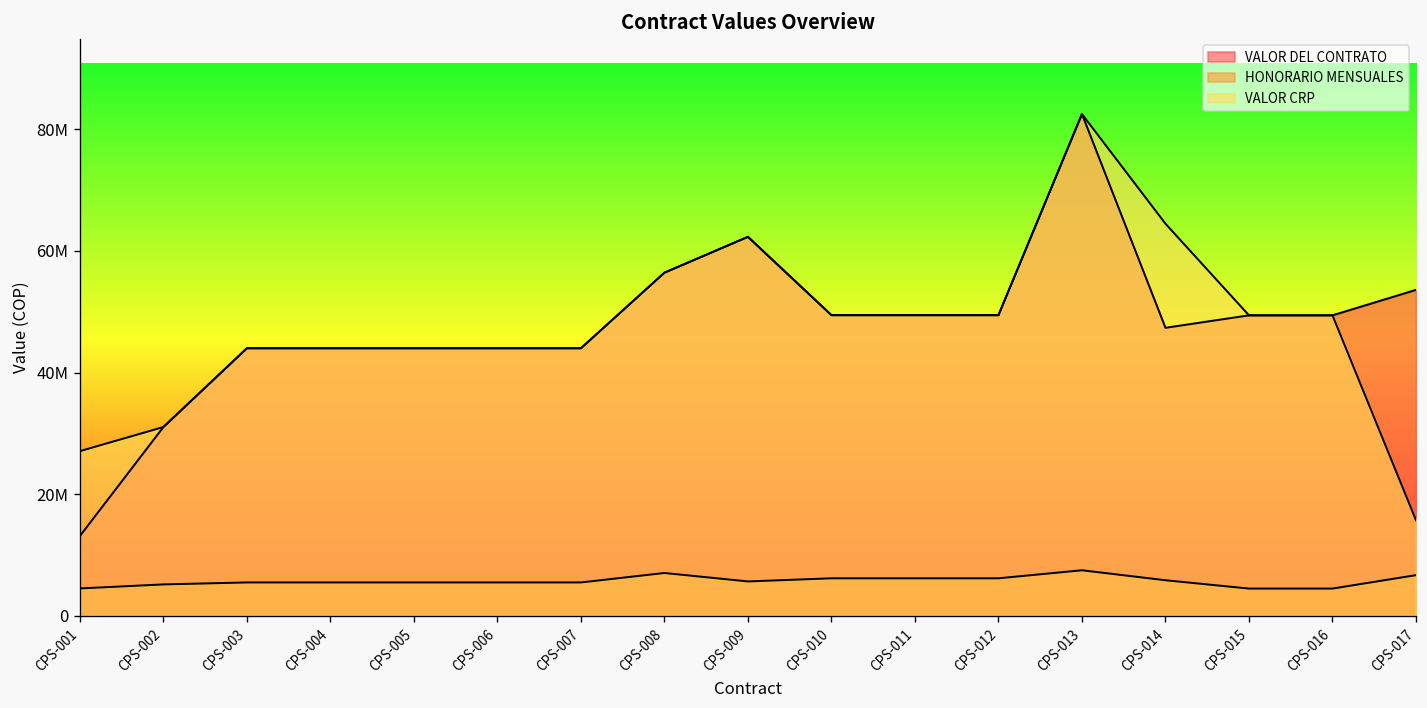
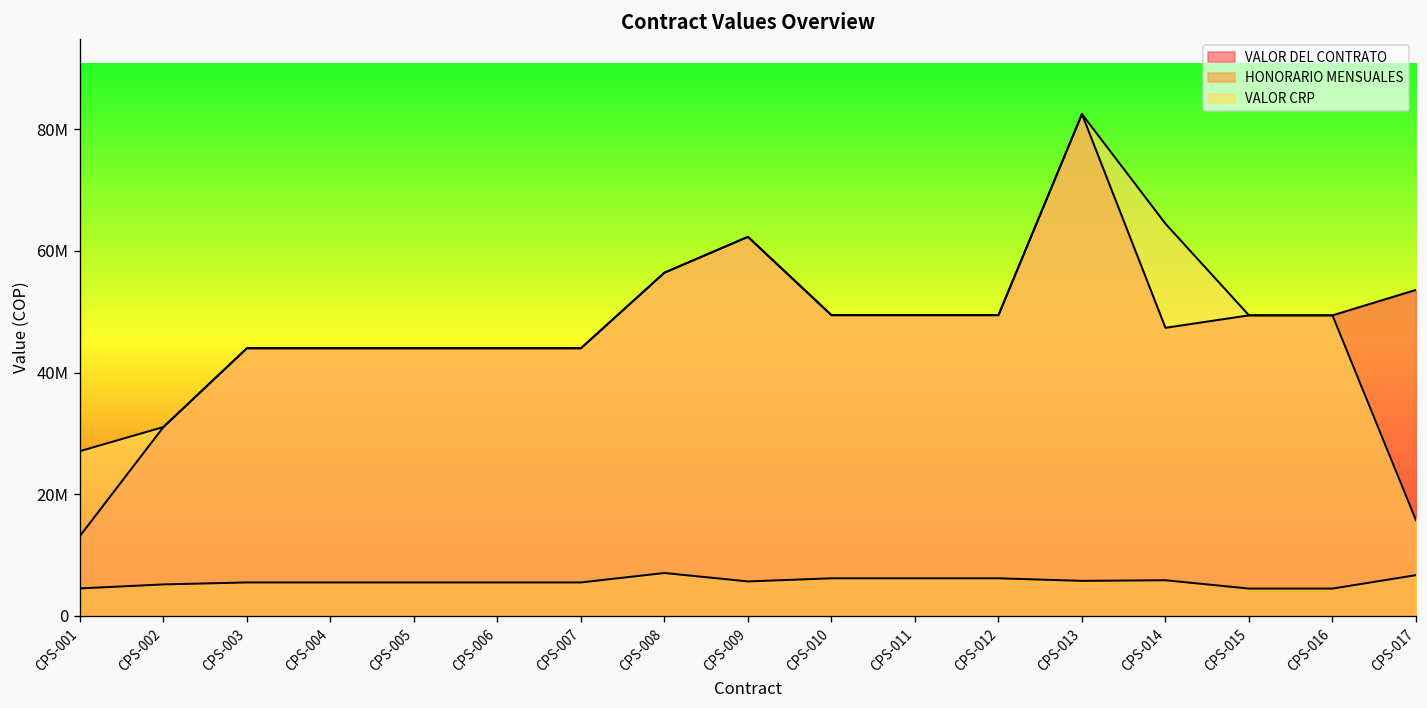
HONORARIO MENSUALES, CPS-013: 8000000 -> 6000000
